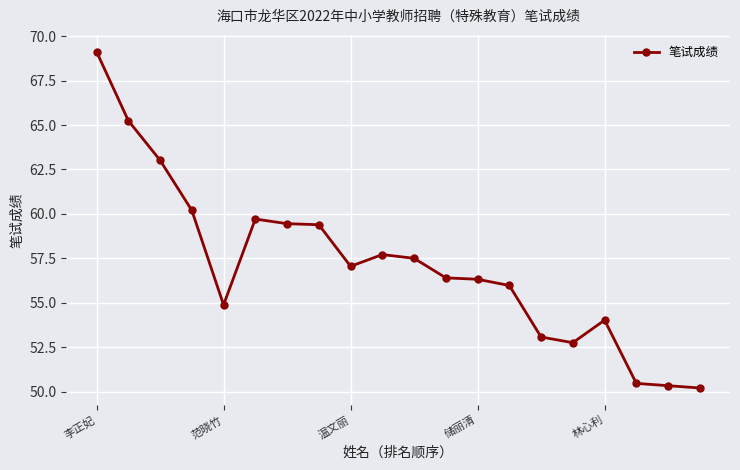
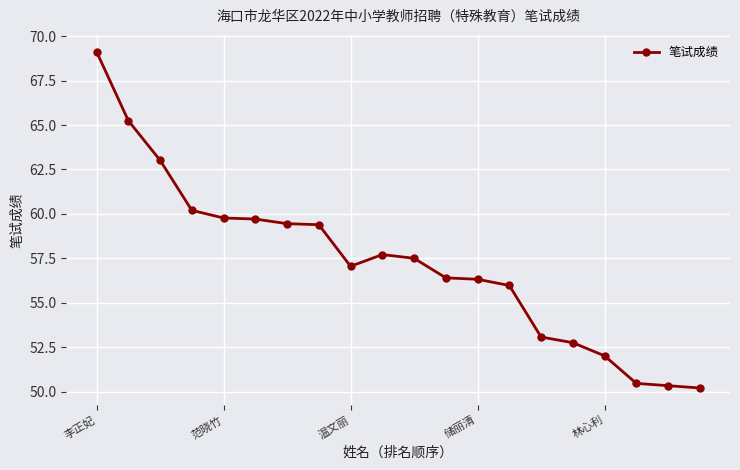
范晓竹: 54.9 -> 59.8
林心利: 54.0 -> 52.0
